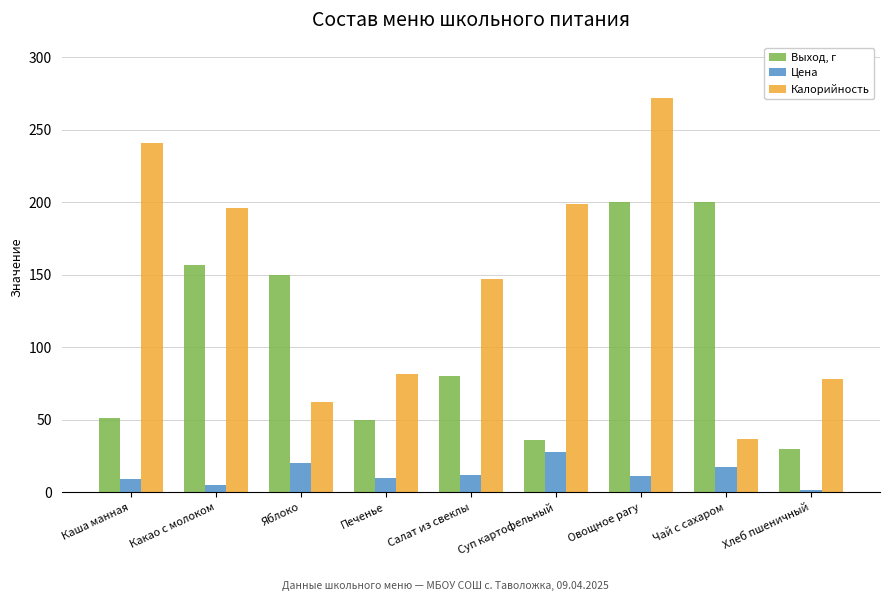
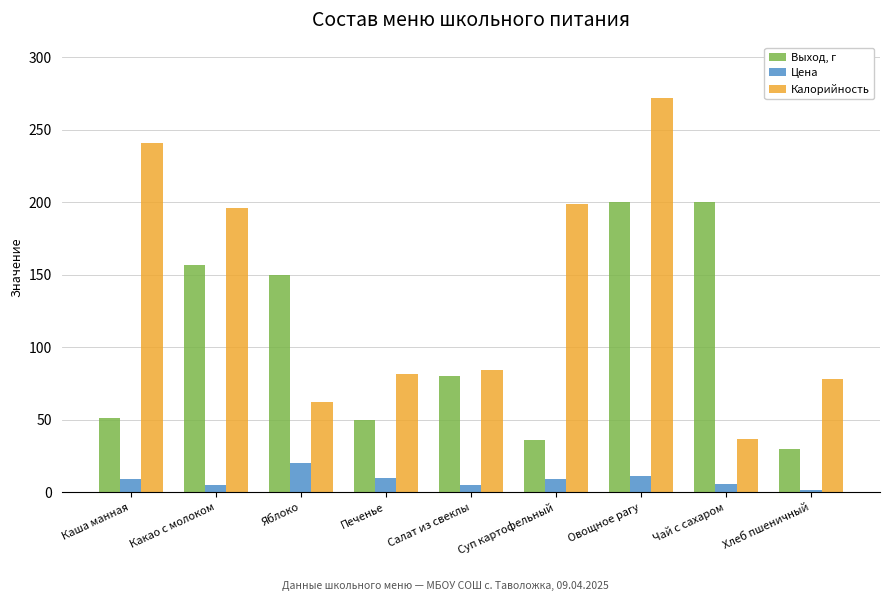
Цена, Салат из свеклы: 12 -> 5
Калорийность, Салат из свеклы: 147 -> 84
Цена, Суп картофельный: 28 -> 9
Цена, Чай с сахаром: 17 -> 6
